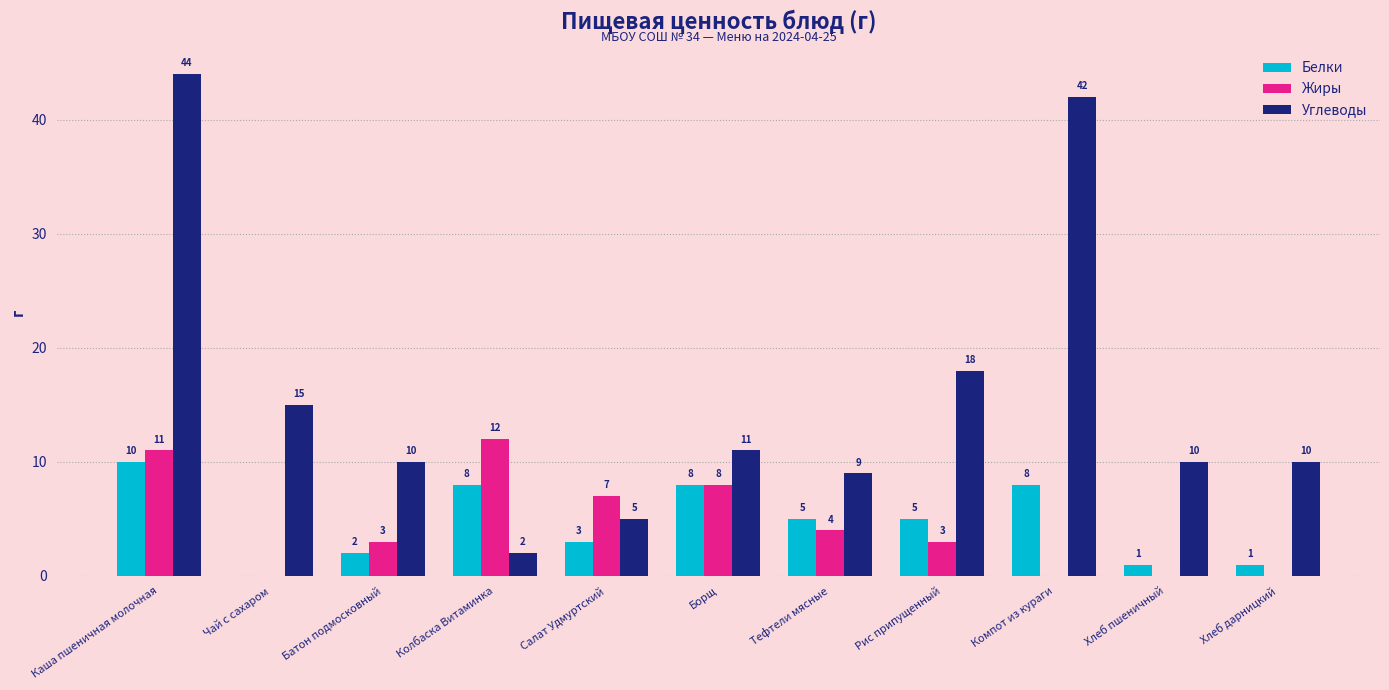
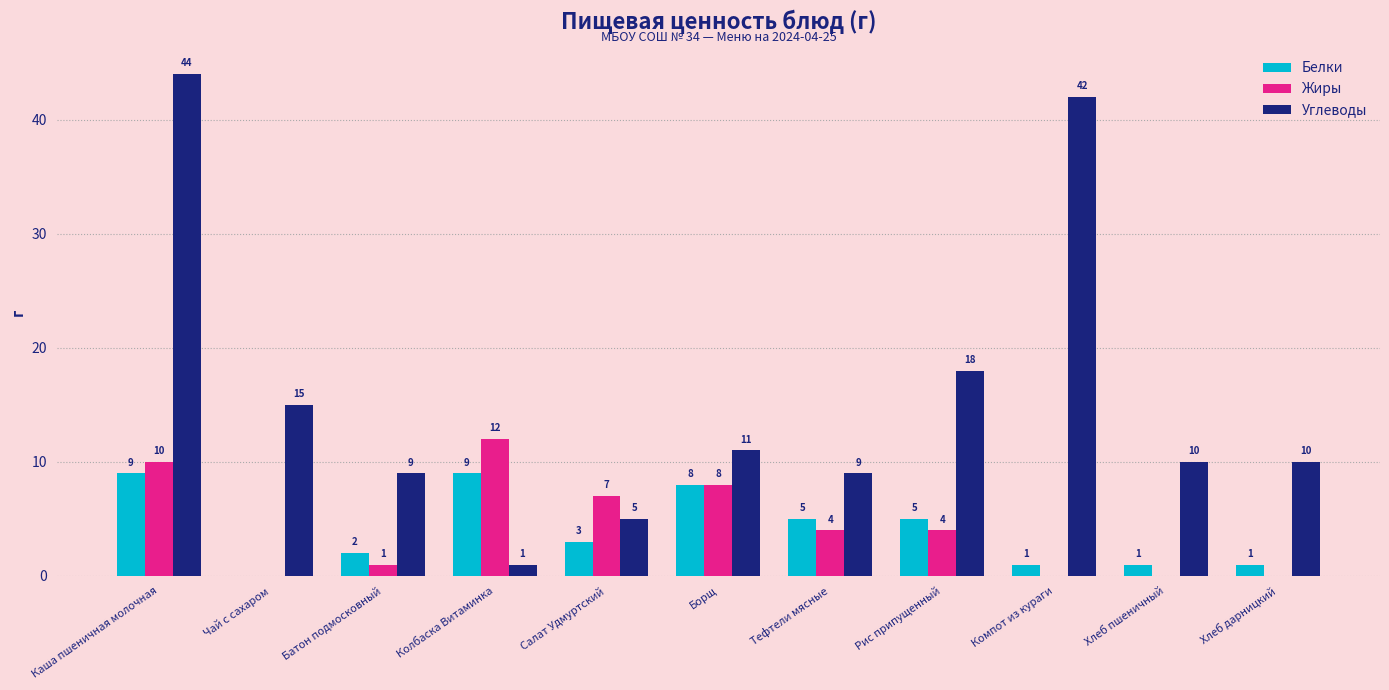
Белки, Каша пшеничная молочная: 10 -> 9
Жиры, Каша пшеничная молочная: 11 -> 10
Жиры, Батон подмосковный: 3 -> 1
Углеводы, Батон подмосковный: 10 -> 9
Белки, Колбаска Витаминка: 8 -> 9
Углеводы, Колбаска Витаминка: 2 -> 1
Жиры, Рис припущенный: 3 -> 4
Белки, Компот из кураги: 8 -> 1
